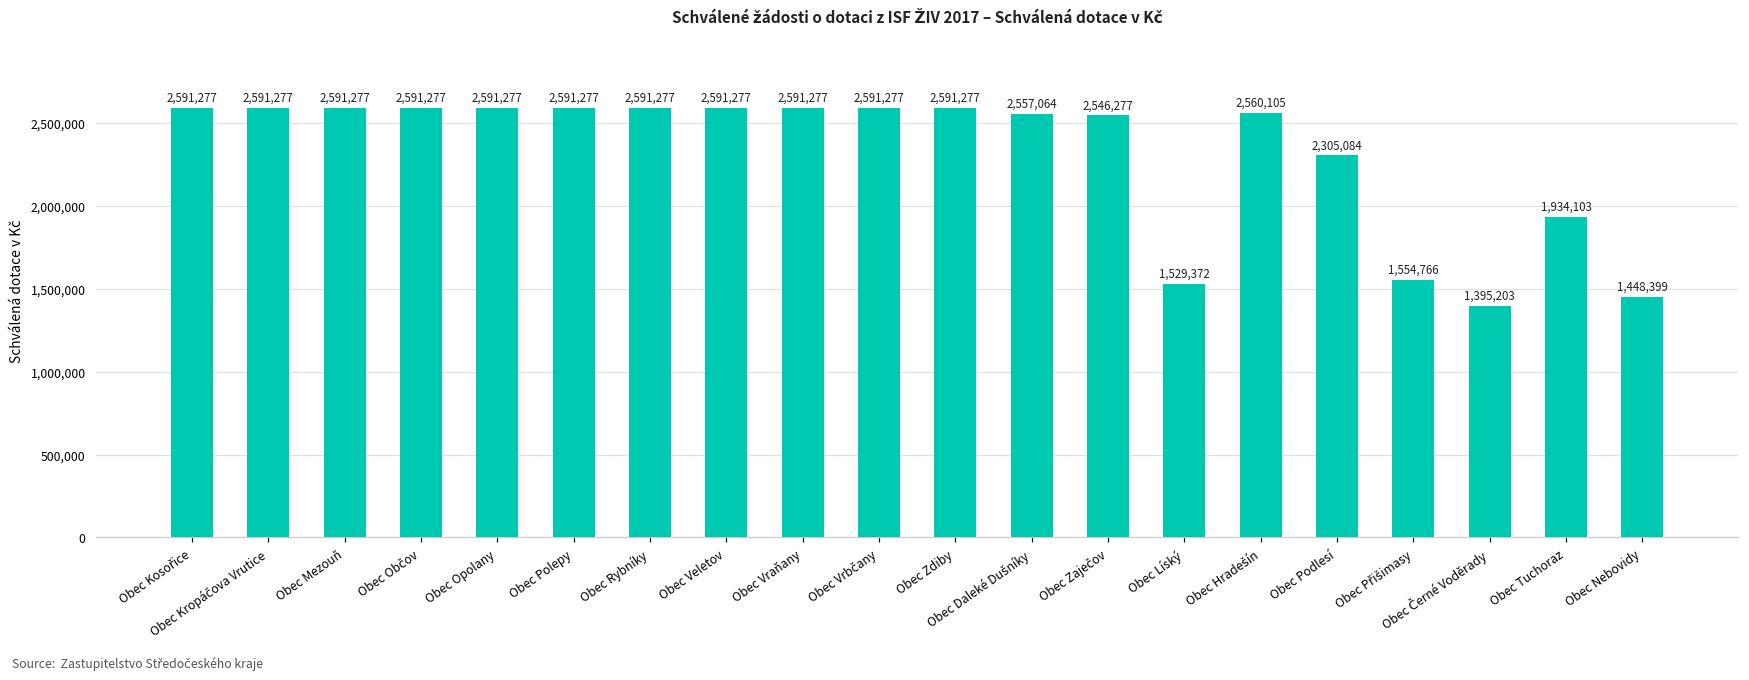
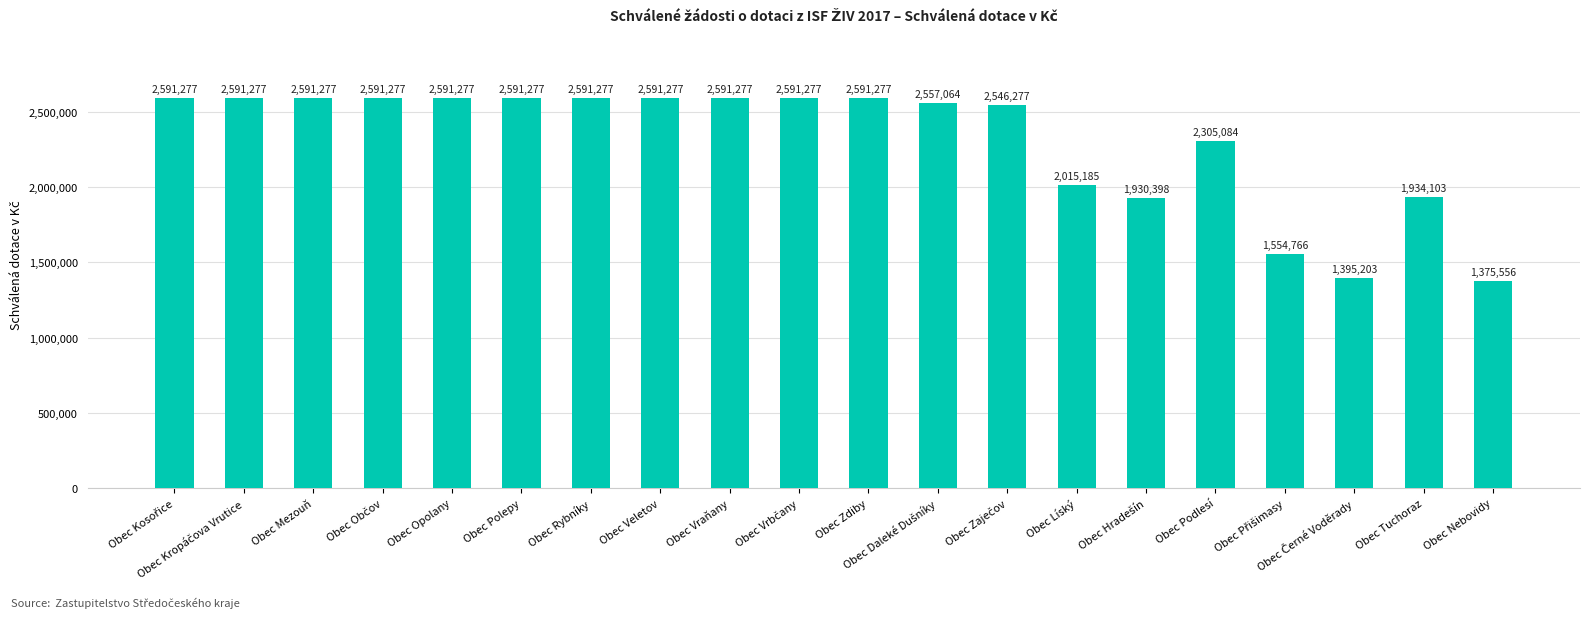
Obec Líský: 1,529,372 -> 2,015,185
Obec Hradešín: 2,560,105 -> 1,930,398
Obec Nebovidy: 1,448,399 -> 1,375,556
